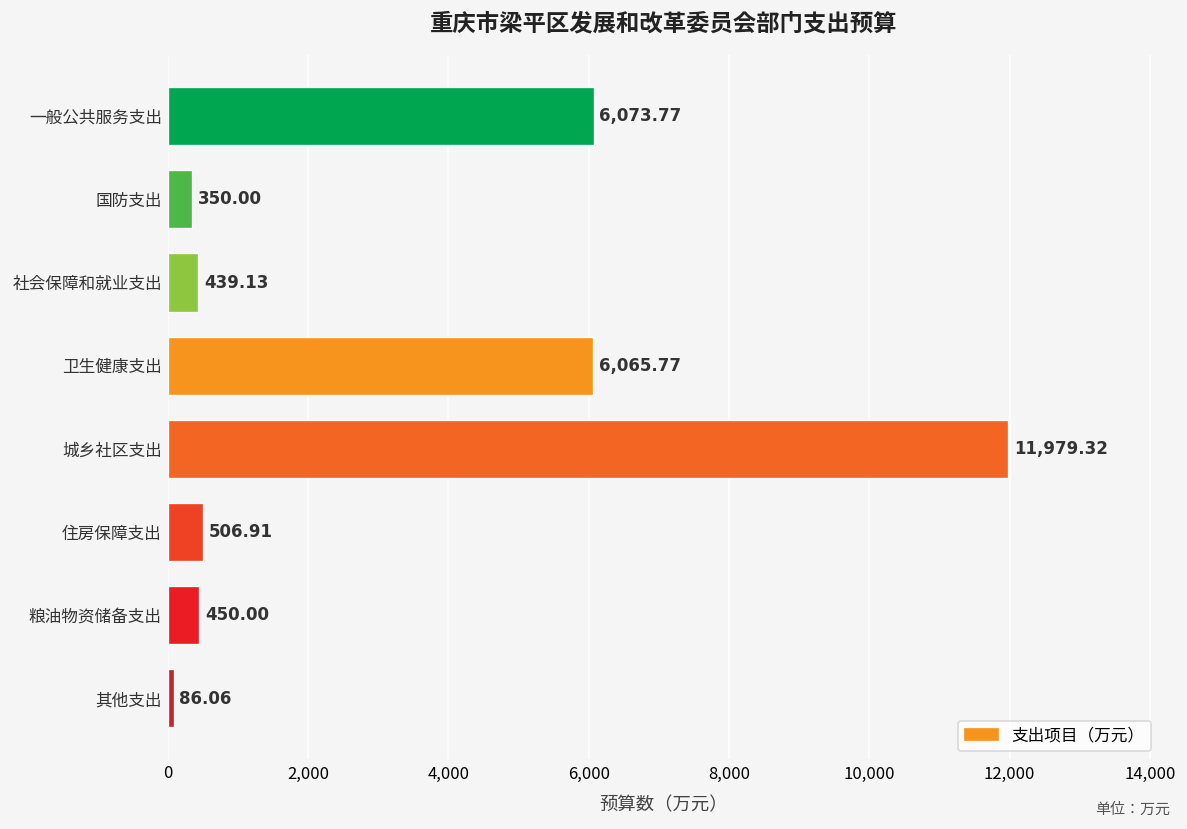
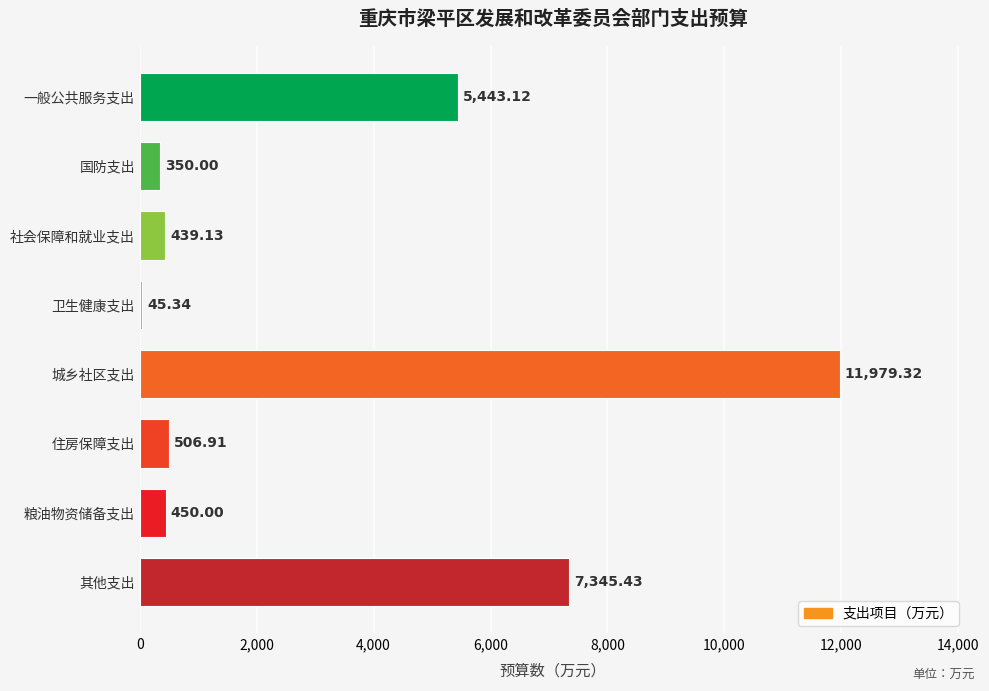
一般公共服务支出: 6,073.77 -> 5,443.12
卫生健康支出: 6,065.77 -> 45.34
其他支出: 86.06 -> 7,345.43
